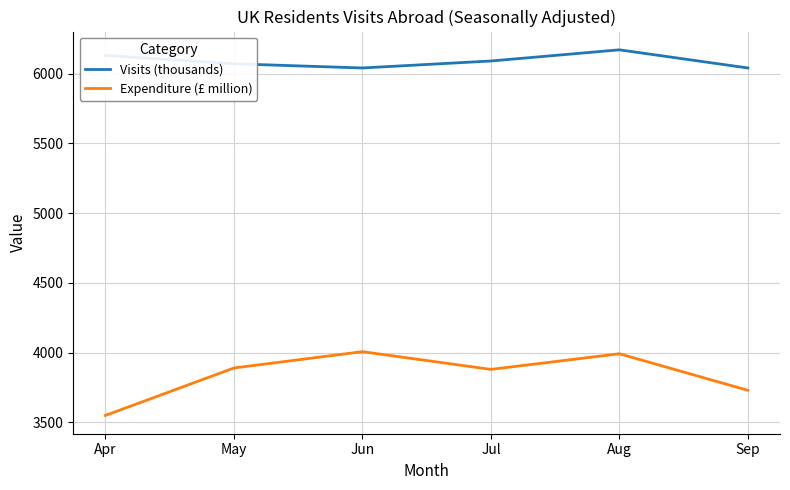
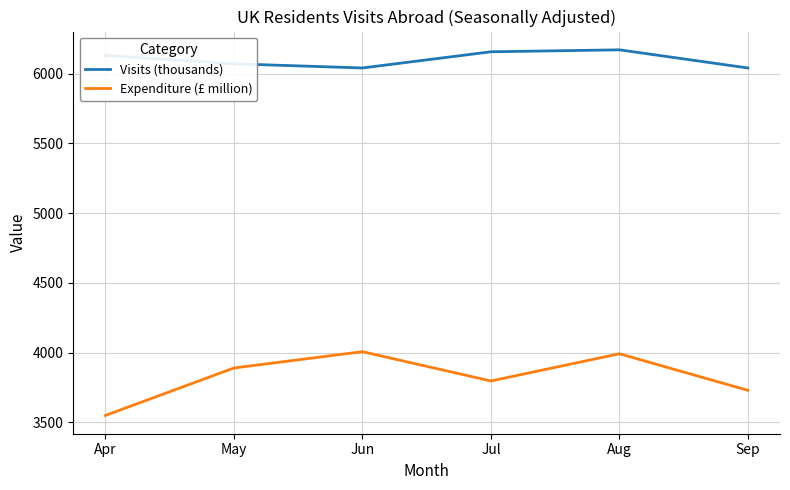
Visits (thousands), Jul: 6090 -> 6160
Expenditure (£ million), Jul: 3880 -> 3800
